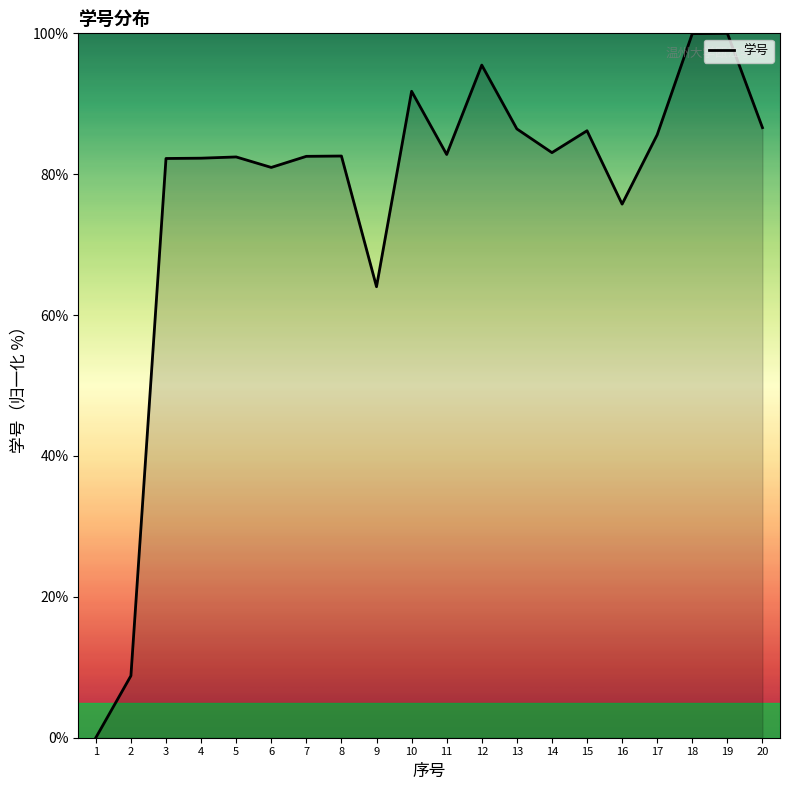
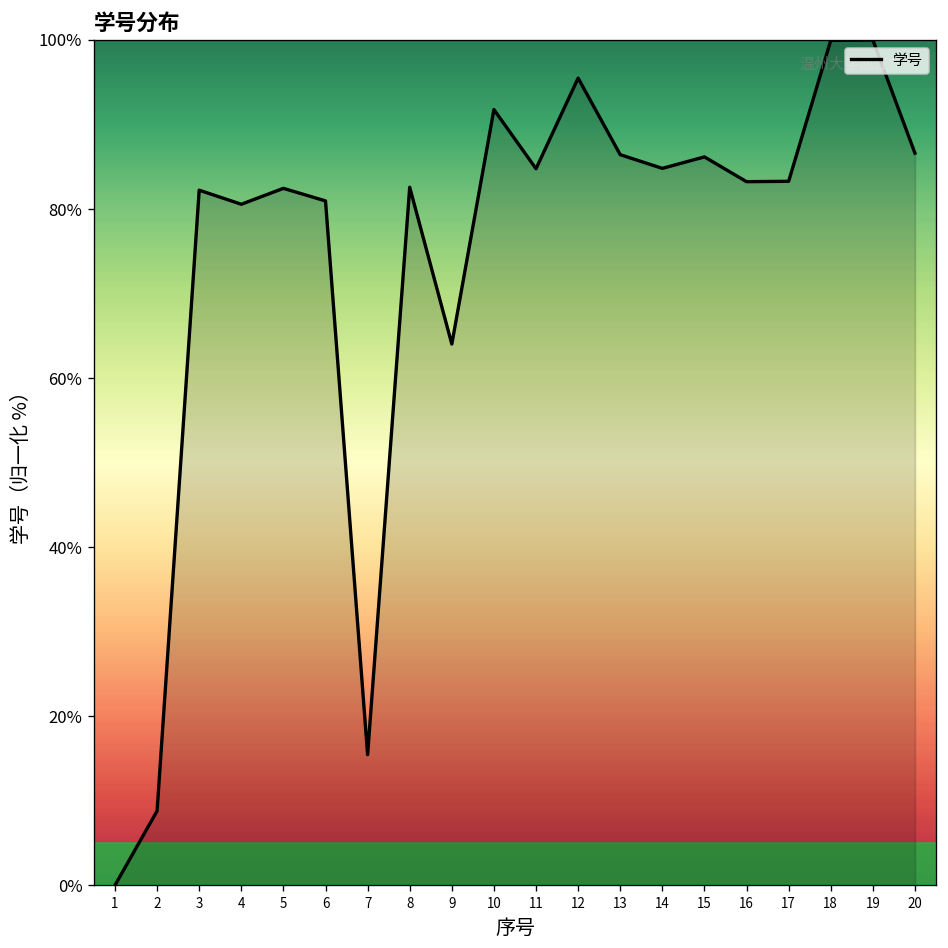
4: 82% -> 81%
7: 83% -> 15%
11: 83% -> 85%
14: 83% -> 85%
16: 76% -> 83%
17: 86% -> 83%
